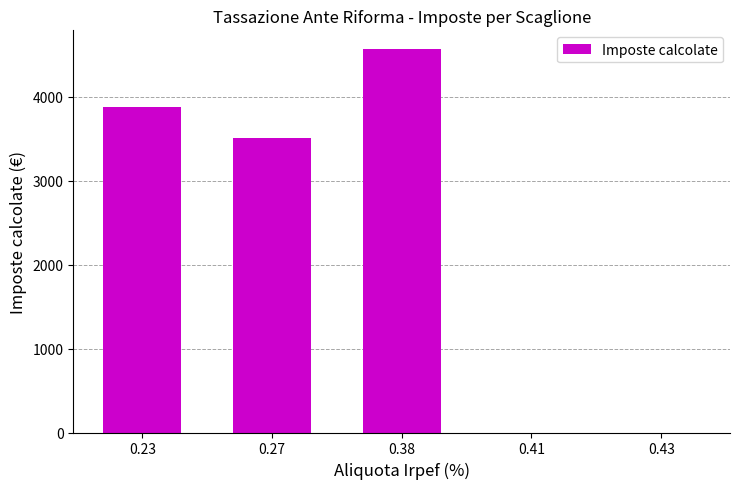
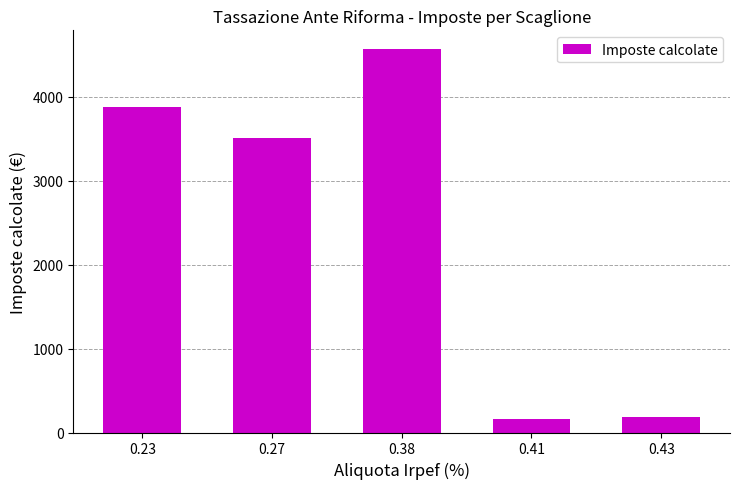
0.41: 0 -> 200
0.43: 0 -> 200
